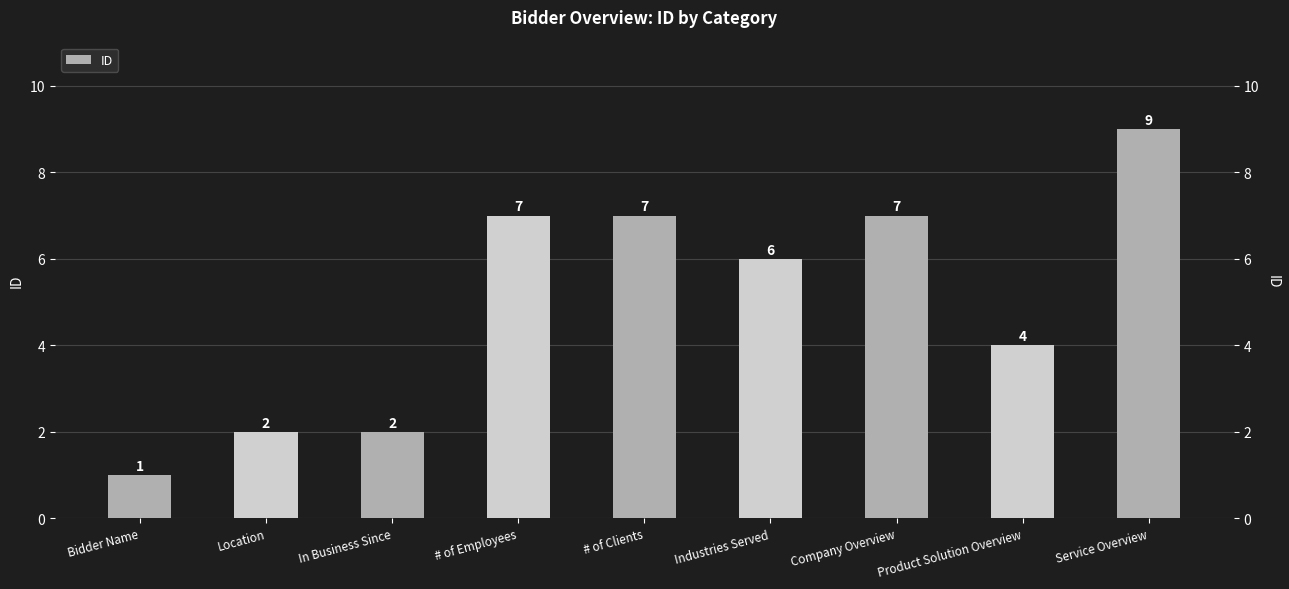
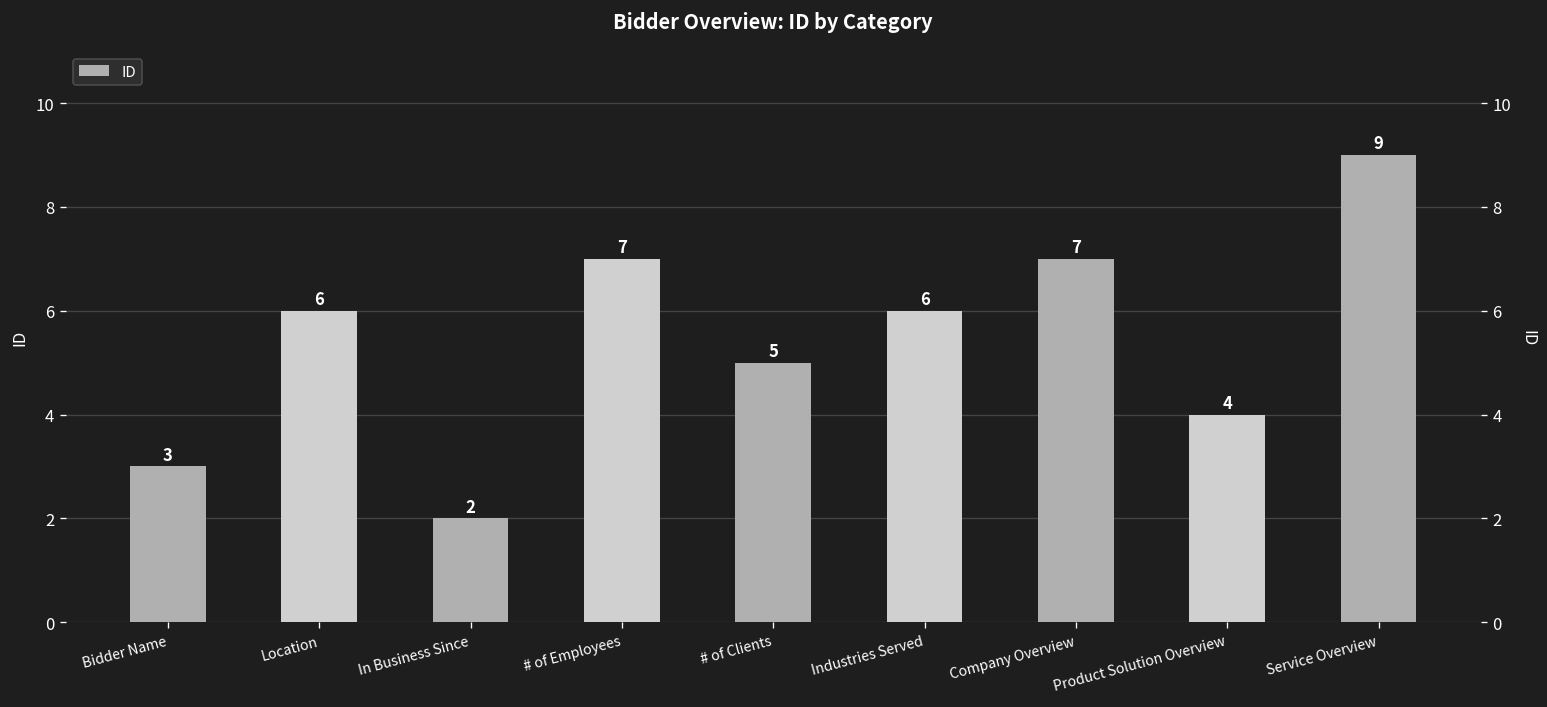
Bidder Name: 1 -> 3
Location: 2 -> 6
# of Clients: 7 -> 5
